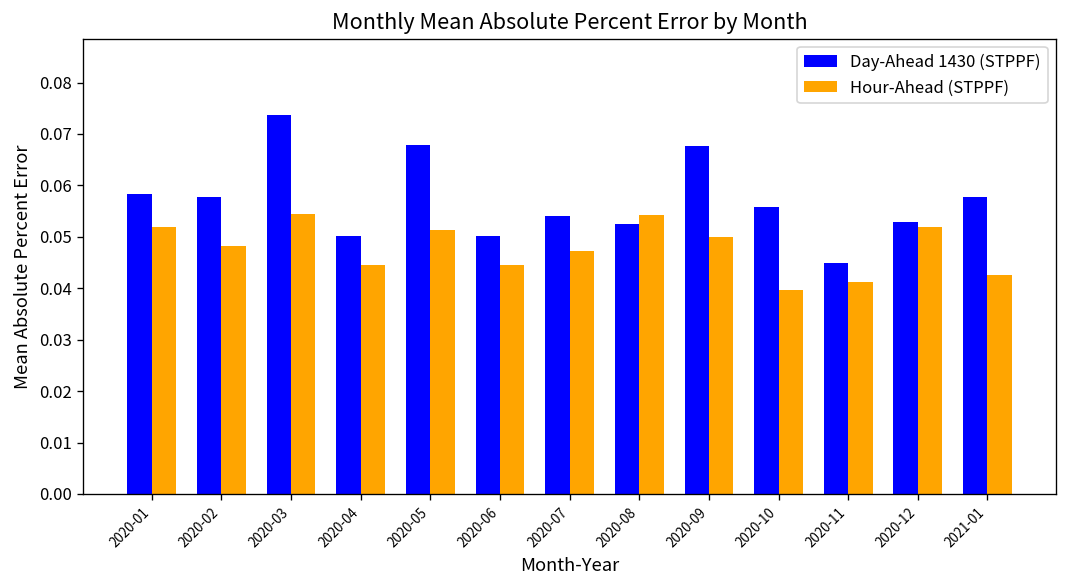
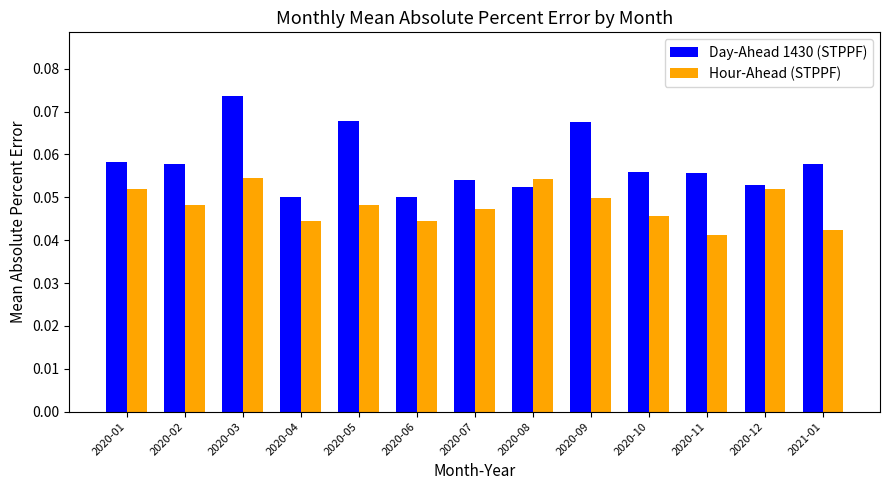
Hour-Ahead (STPPF), 2020-05: 0.051 -> 0.048
Hour-Ahead (STPPF), 2020-10: 0.040 -> 0.046
Day-Ahead 1430 (STPPF), 2020-11: 0.045 -> 0.056
